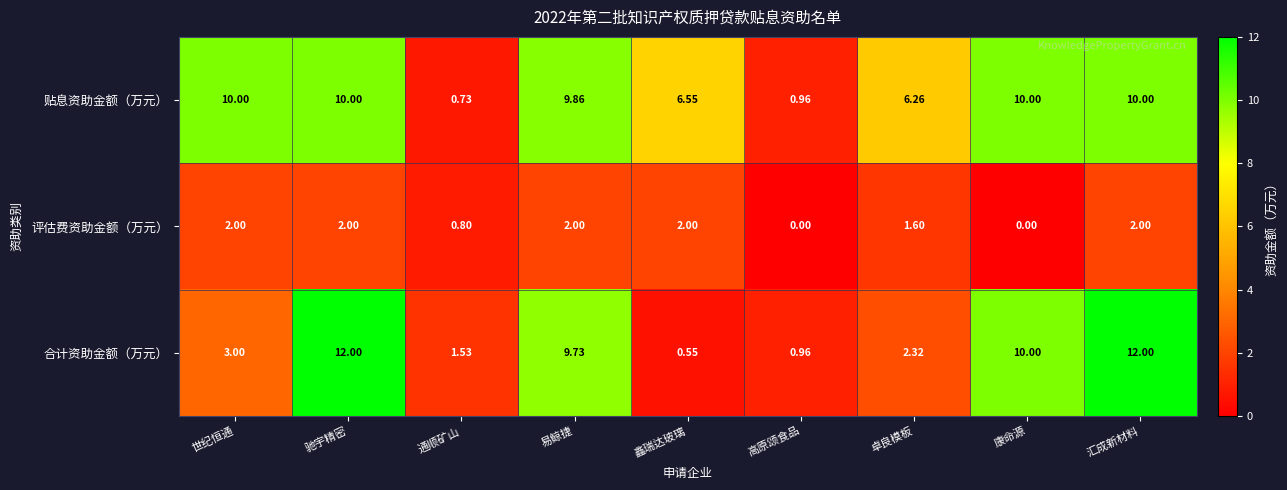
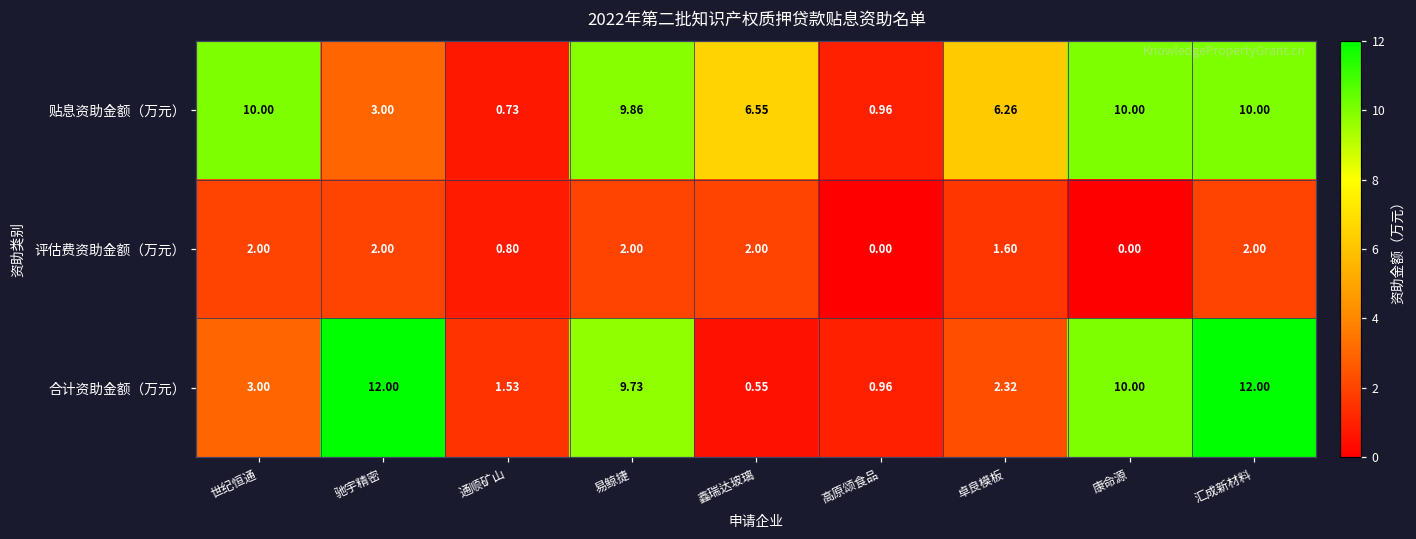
贴息资助金额（万元）, 驰宇精密: 10.00 -> 3.00
